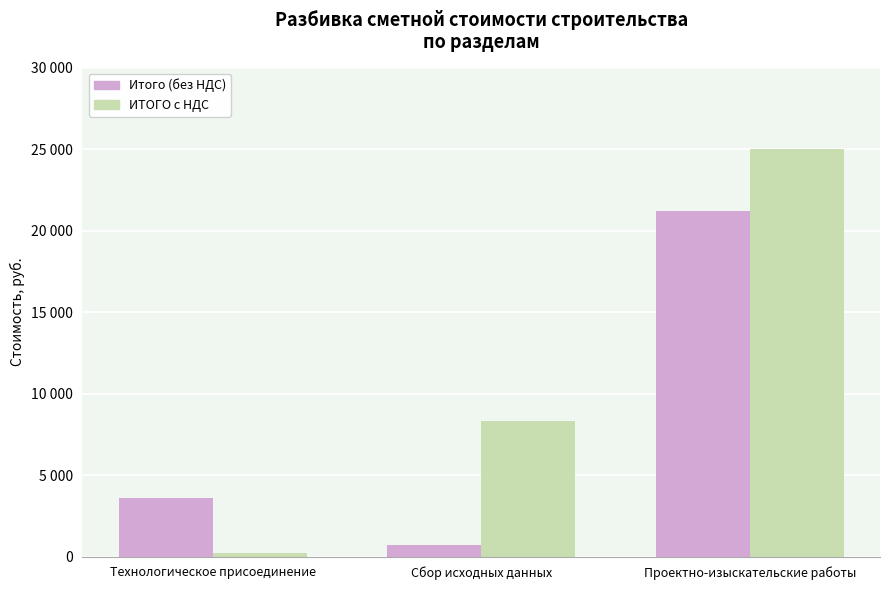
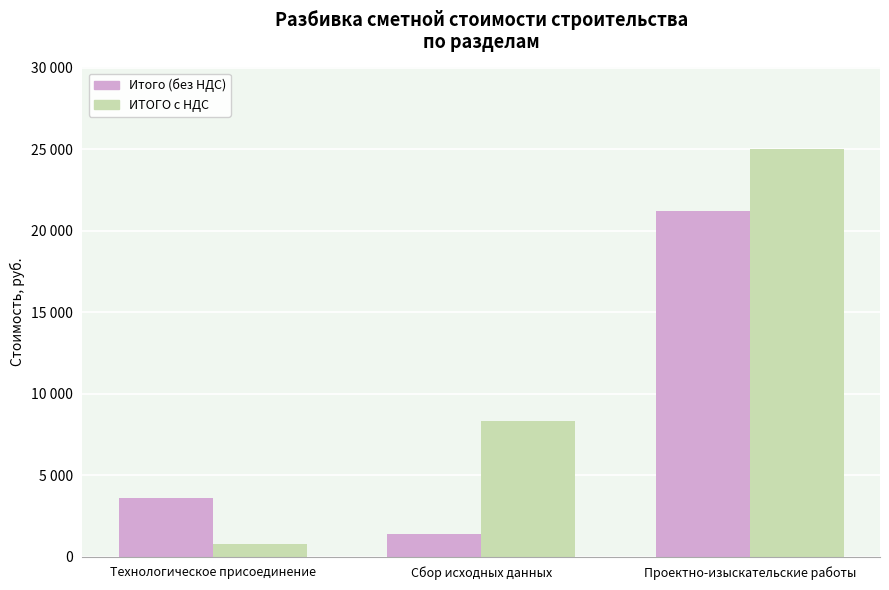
ИТОГО с НДС, Технологическое присоединение: 200 -> 800
Итого (без НДС), Сбор исходных данных: 700 -> 1400
